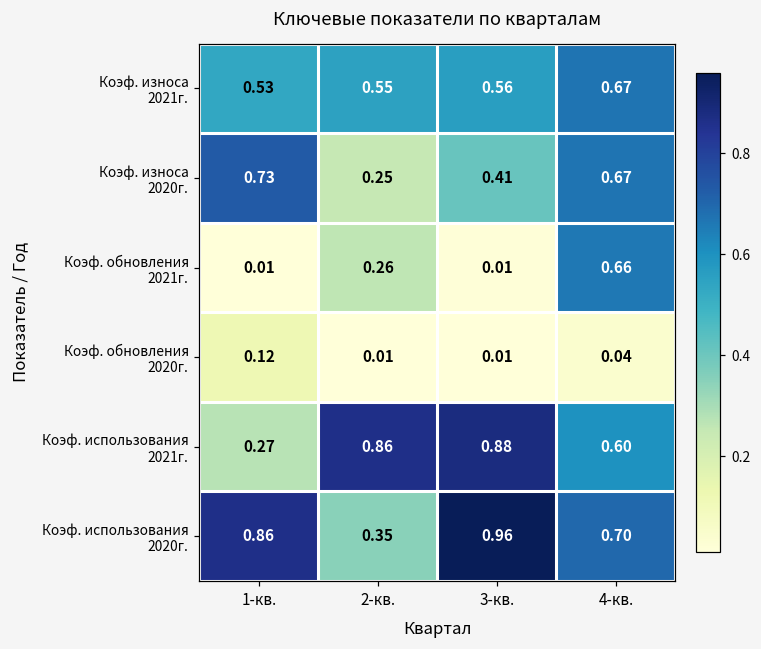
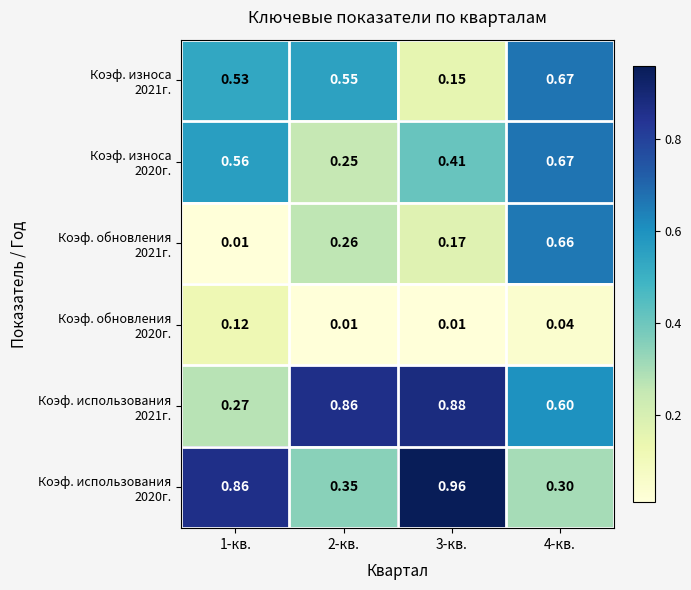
Коэф. износа 2021г., 3-кв.: 0.56 -> 0.15
Коэф. износа 2020г., 1-кв.: 0.73 -> 0.56
Коэф. обновления 2021г., 3-кв.: 0.01 -> 0.17
Коэф. использования 2020г., 4-кв.: 0.70 -> 0.30
